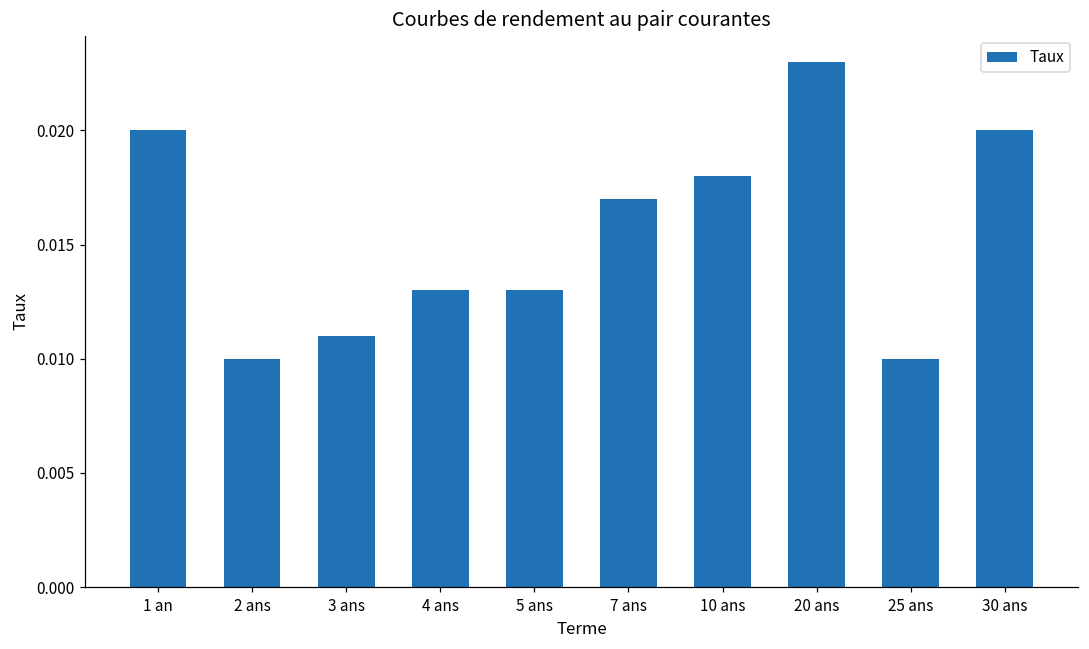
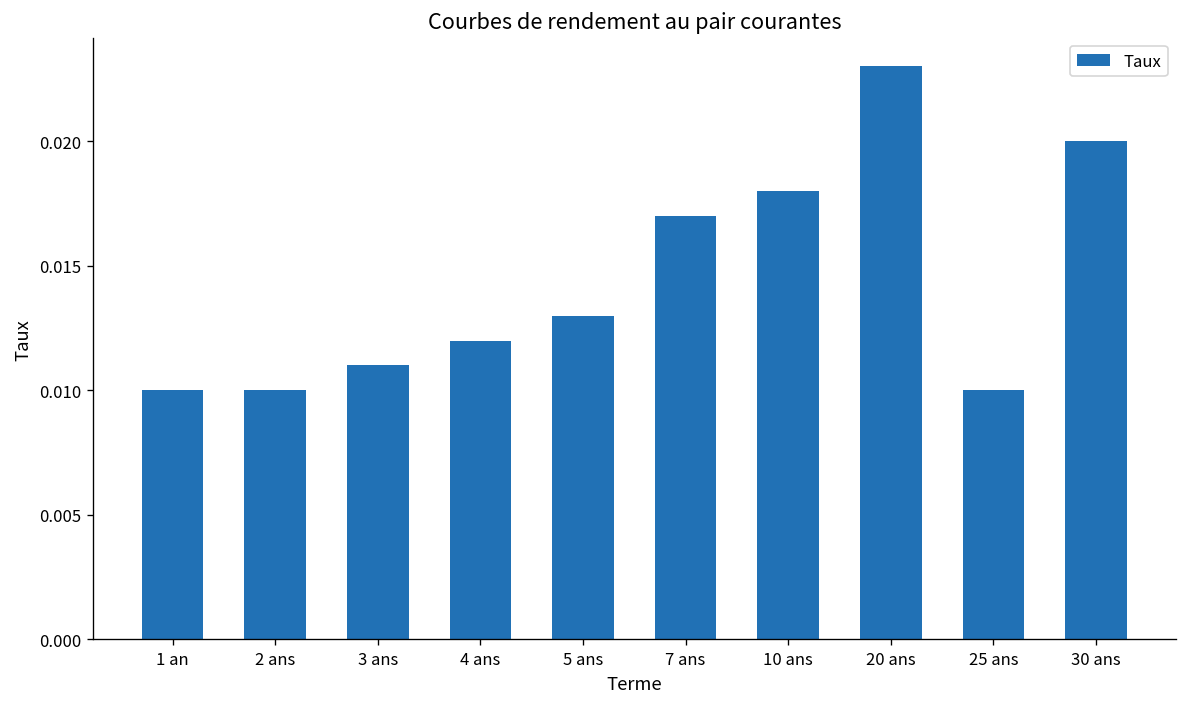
1 an: 0.02 -> 0.01
4 ans: 0.013 -> 0.012
